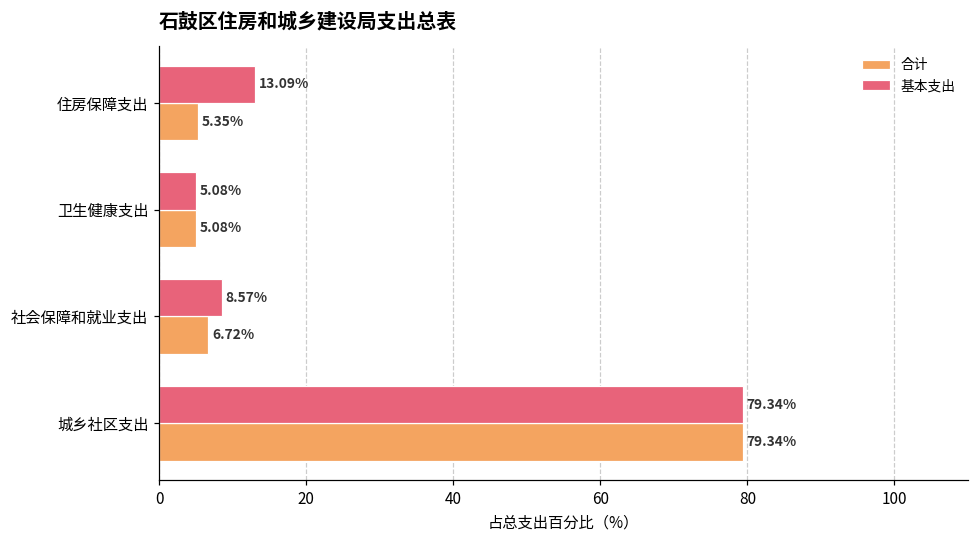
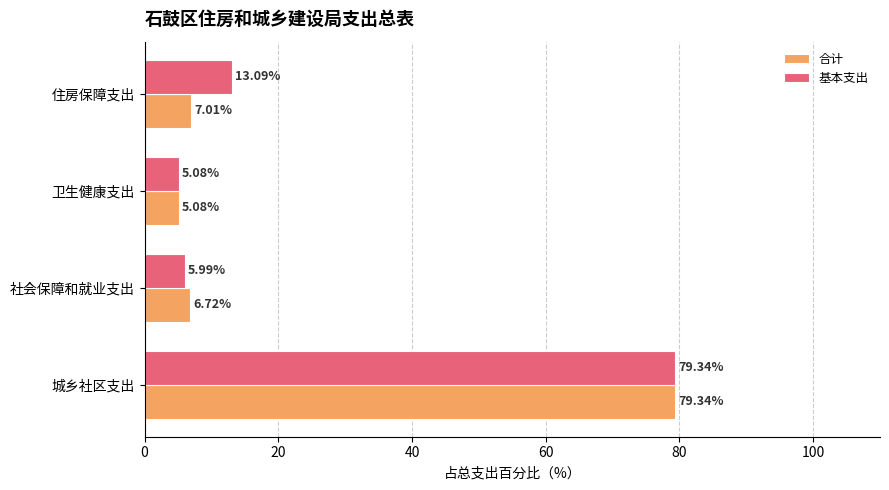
合计, 住房保障支出: 5.35% -> 7.01%
基本支出, 社会保障和就业支出: 8.57% -> 5.99%
